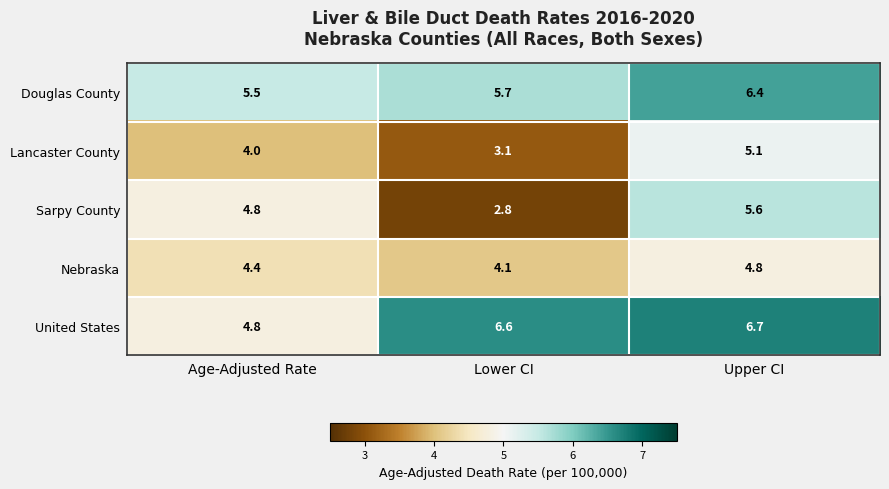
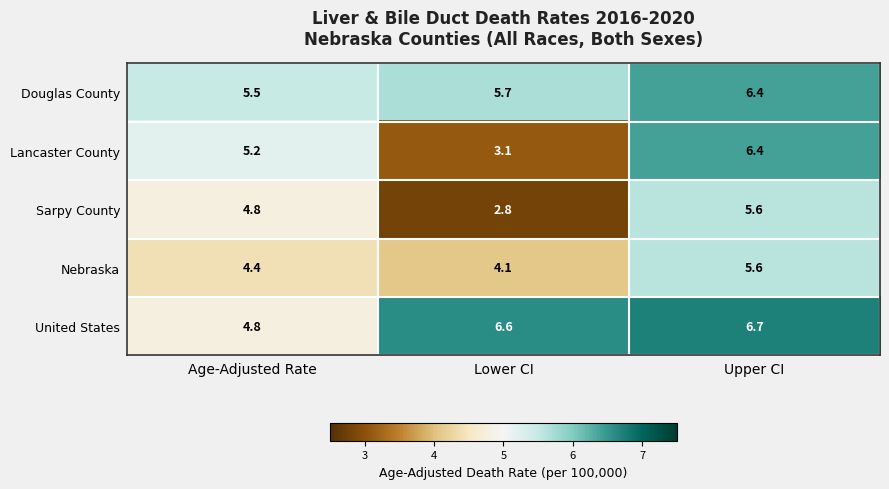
Lancaster County, Age-Adjusted Rate: 4.0 -> 5.2
Lancaster County, Upper CI: 5.1 -> 6.4
Nebraska, Upper CI: 4.8 -> 5.6
